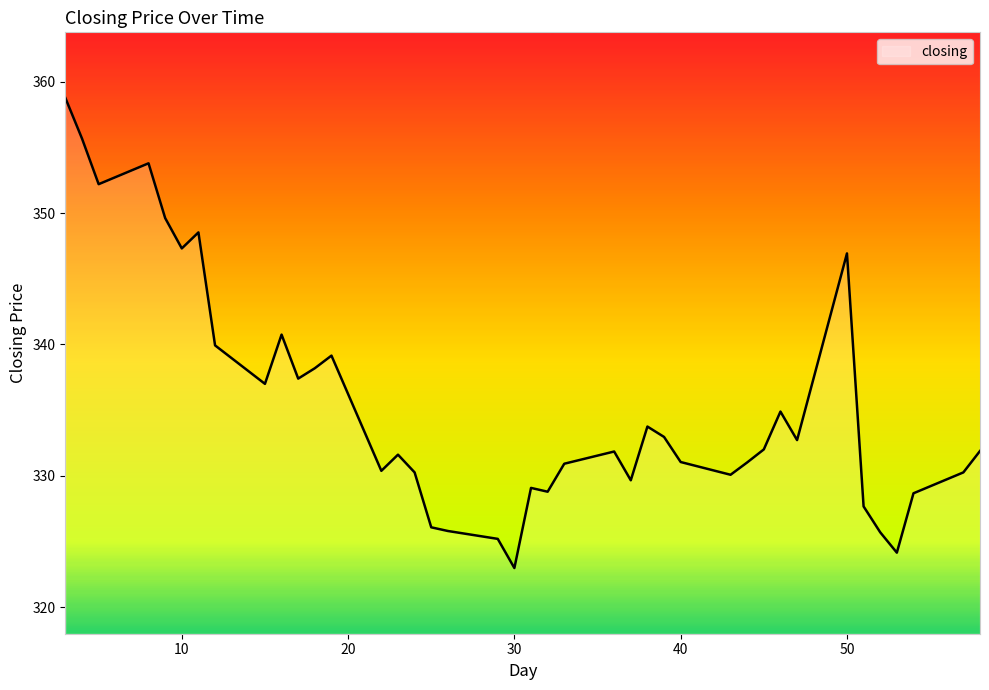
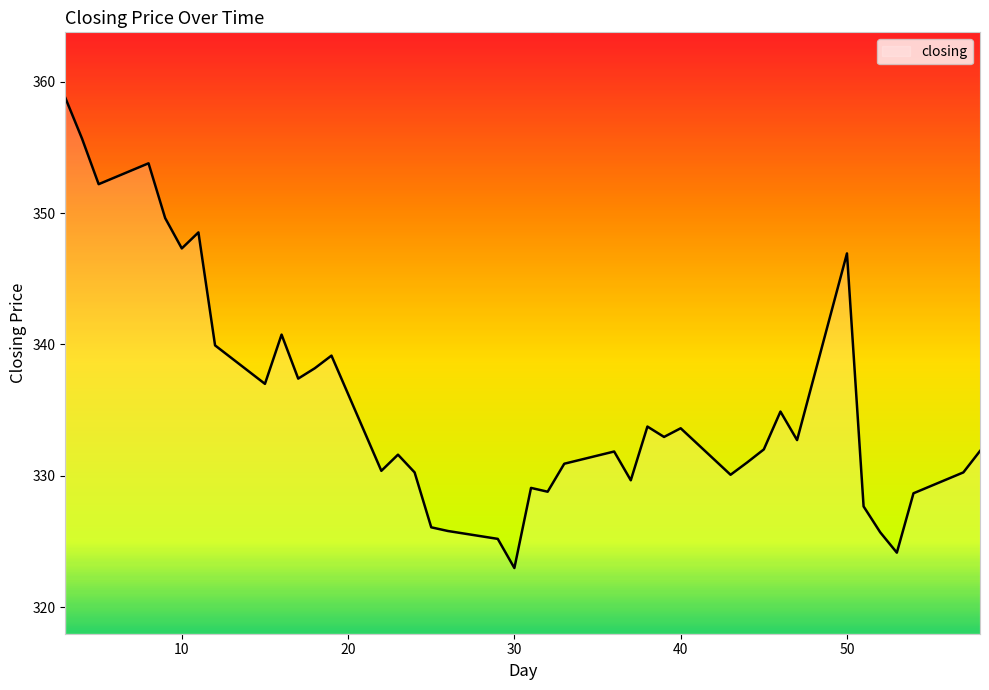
40: 331.1 -> 333.6
